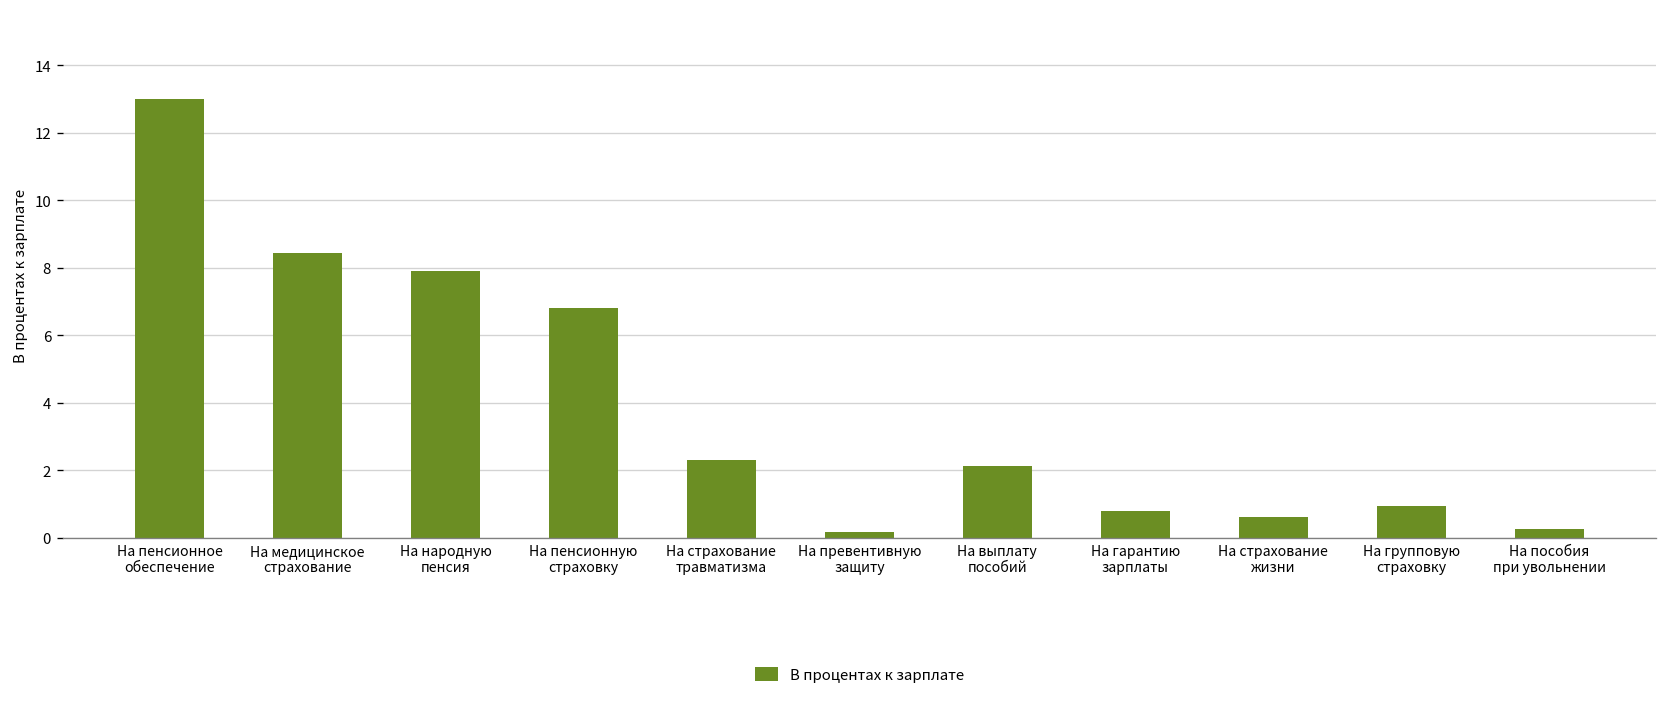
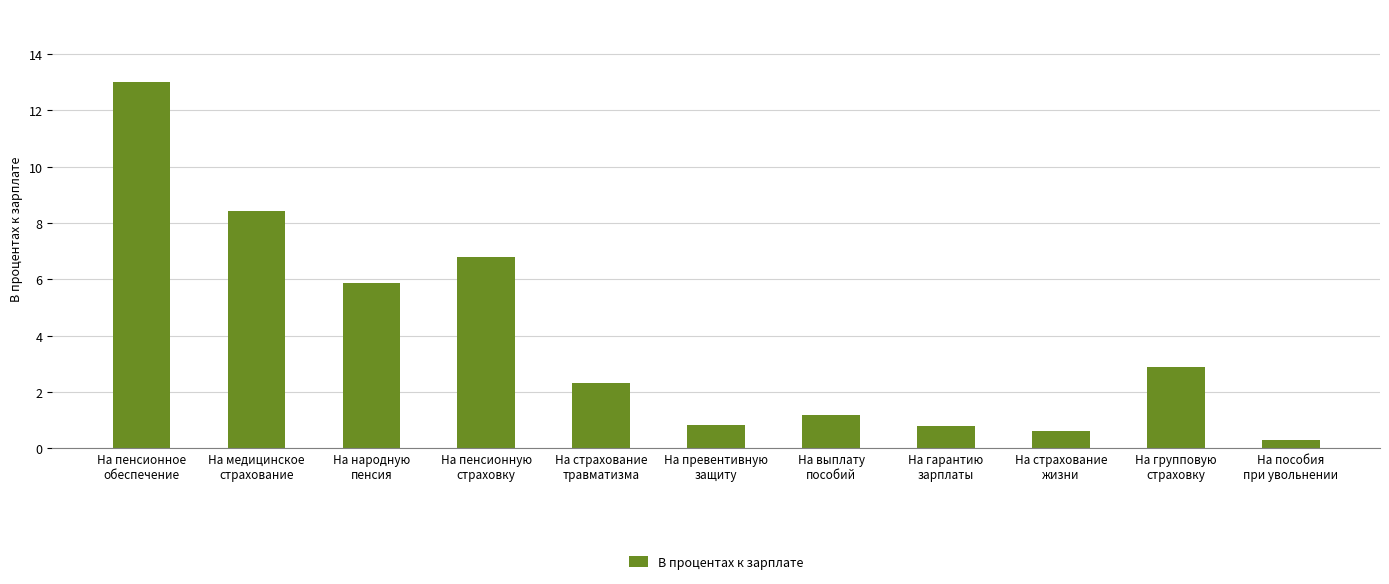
На народную пенсия: 7.9 -> 5.9
На превентивную защиту: 0.2 -> 0.8
На выплату пособий: 2.1 -> 1.2
На групповую страховку: 1.0 -> 2.9
